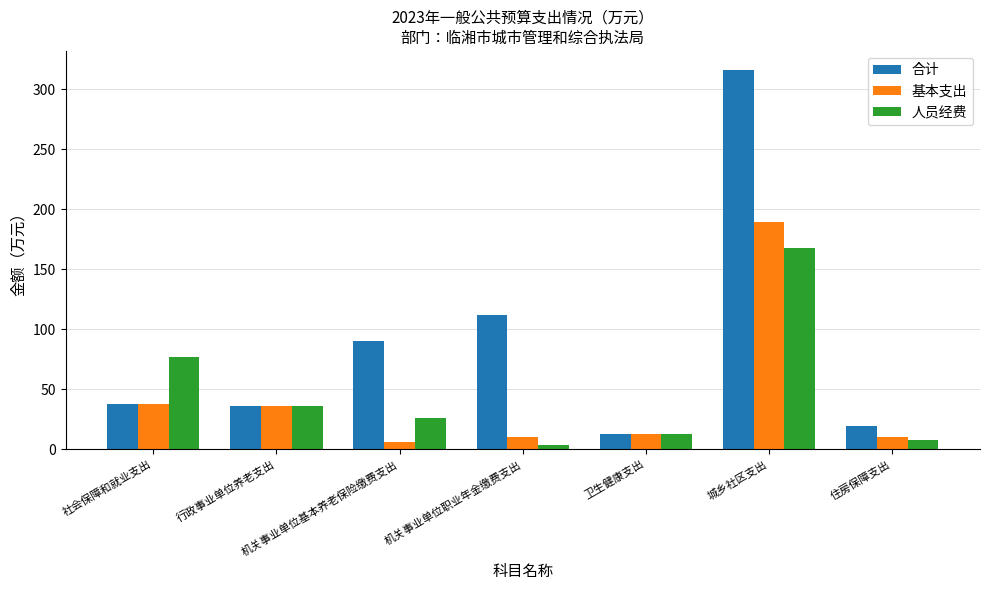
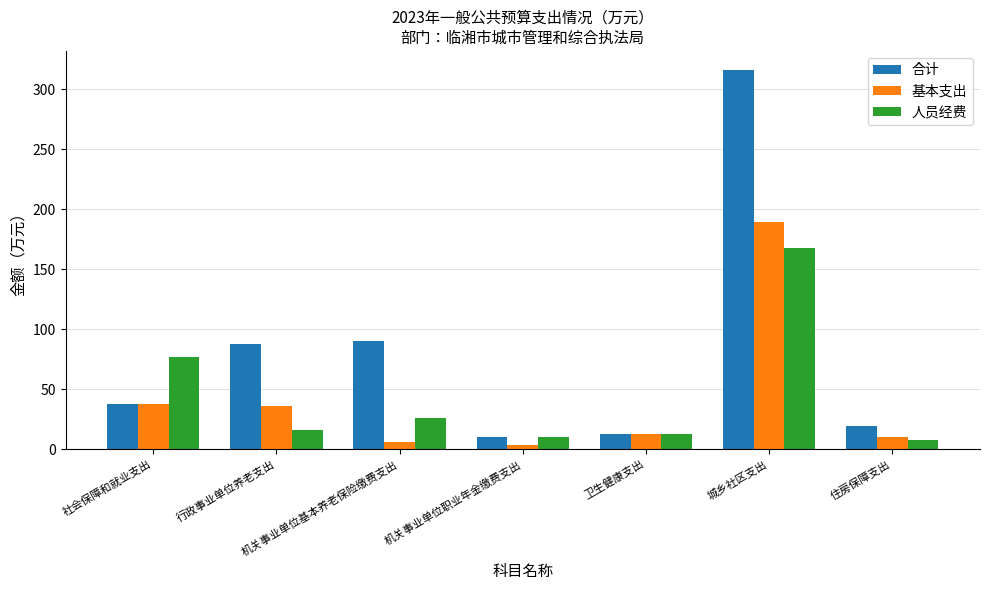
合计, 行政事业单位养老支出: 36 -> 87
人员经费, 行政事业单位养老支出: 36 -> 16
合计, 机关事业单位职业年金缴费支出: 112 -> 10
基本支出, 机关事业单位职业年金缴费支出: 10 -> 3
人员经费, 机关事业单位职业年金缴费支出: 3 -> 10
